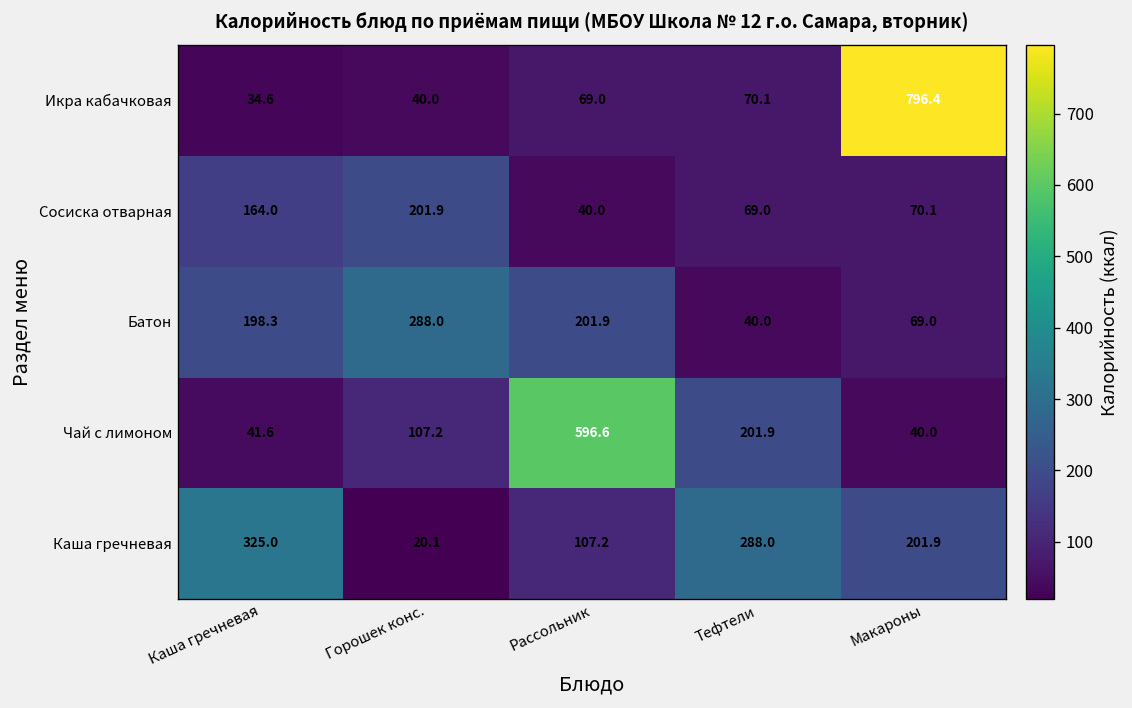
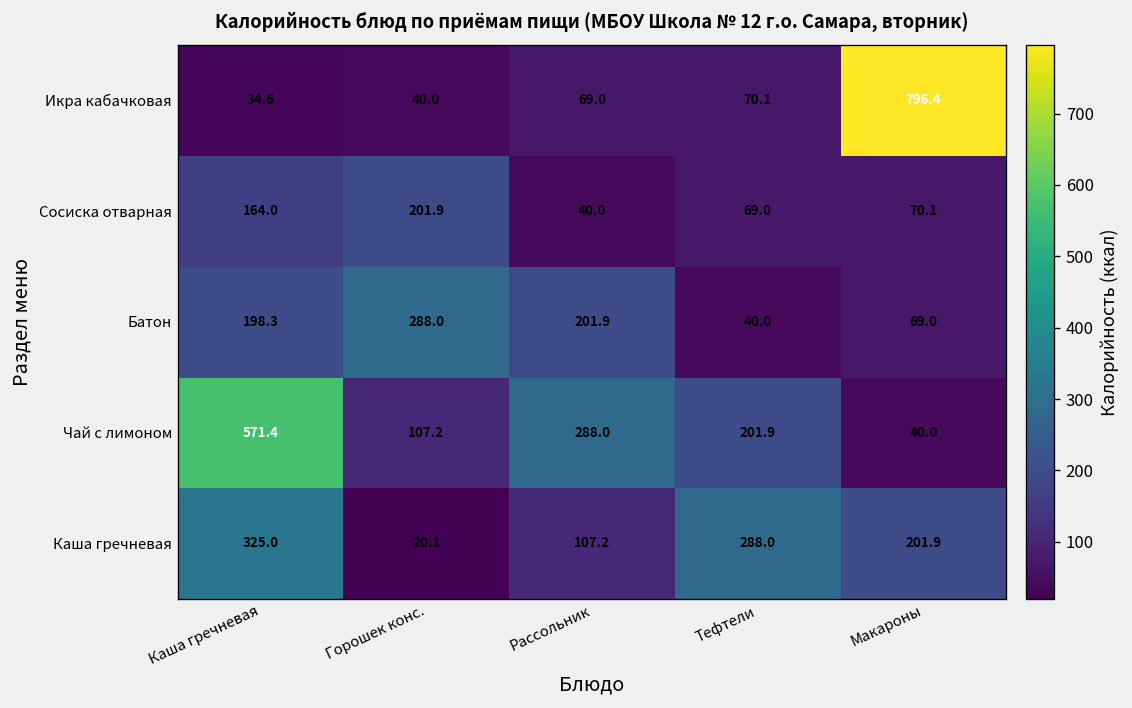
Чай с лимоном, Каша гречневая: 41.6 -> 571.4
Чай с лимоном, Рассольник: 596.6 -> 288.0
